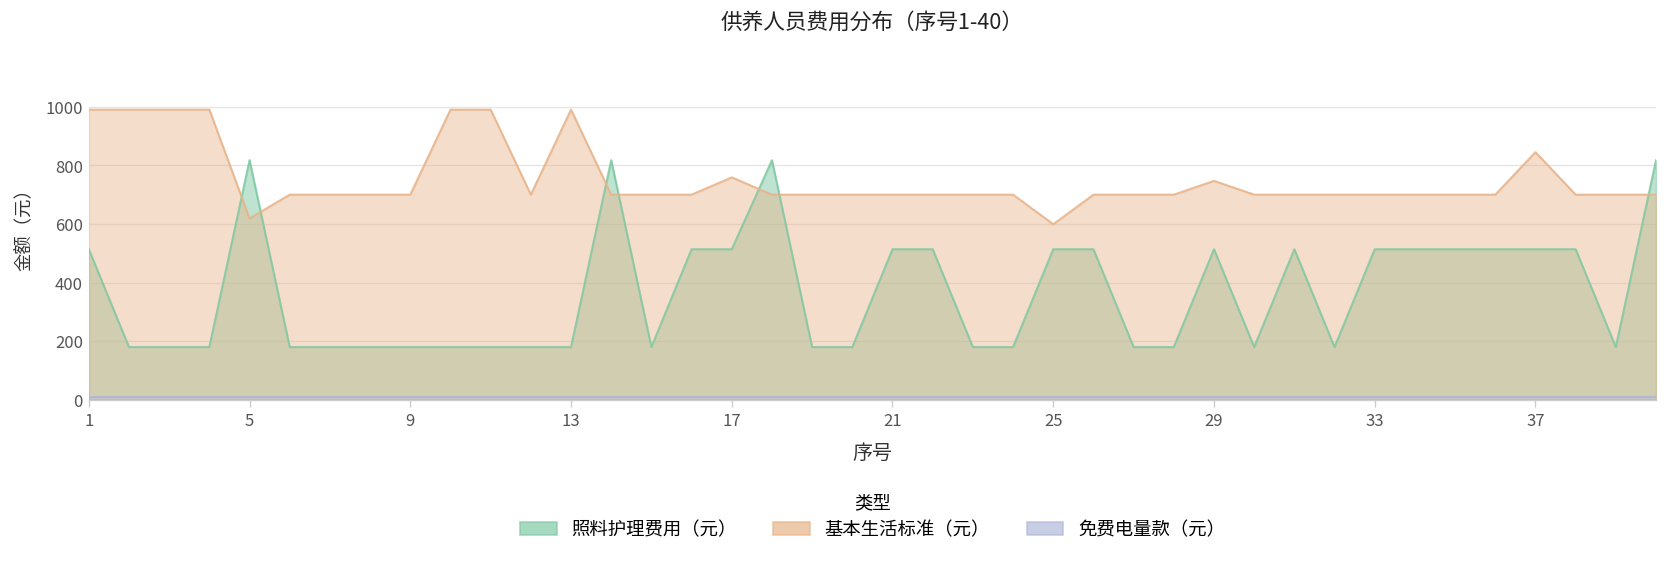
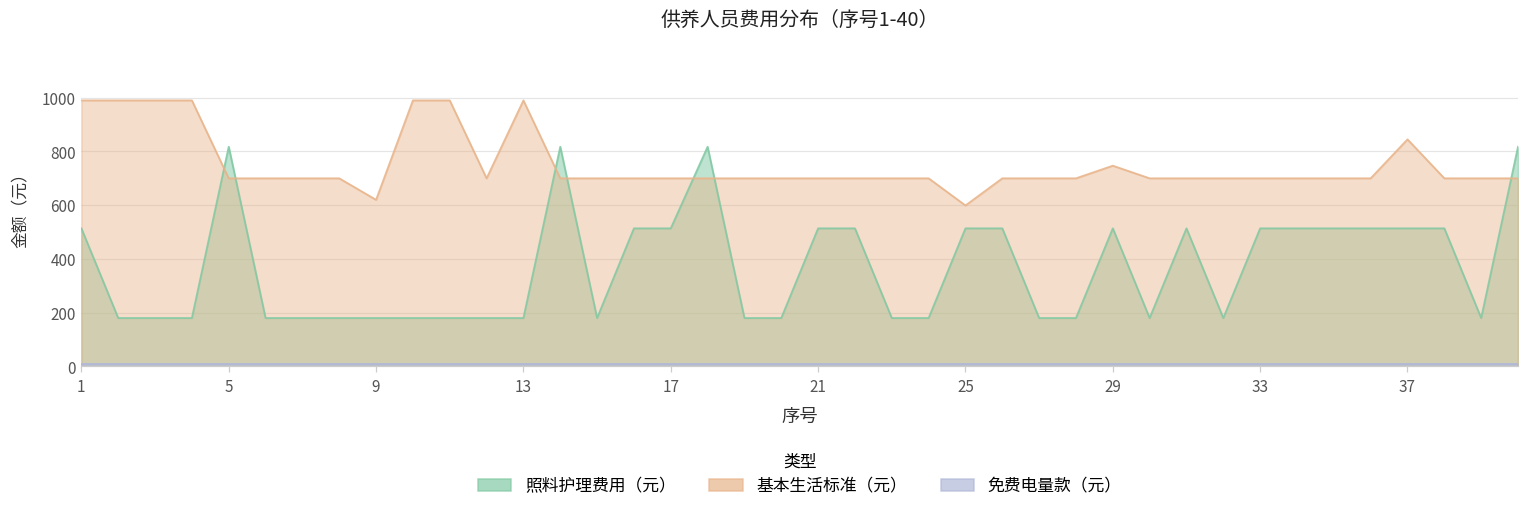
基本生活标准（元）, 5: 620 -> 700
基本生活标准（元）, 9: 700 -> 620
基本生活标准（元）, 17: 760 -> 700
